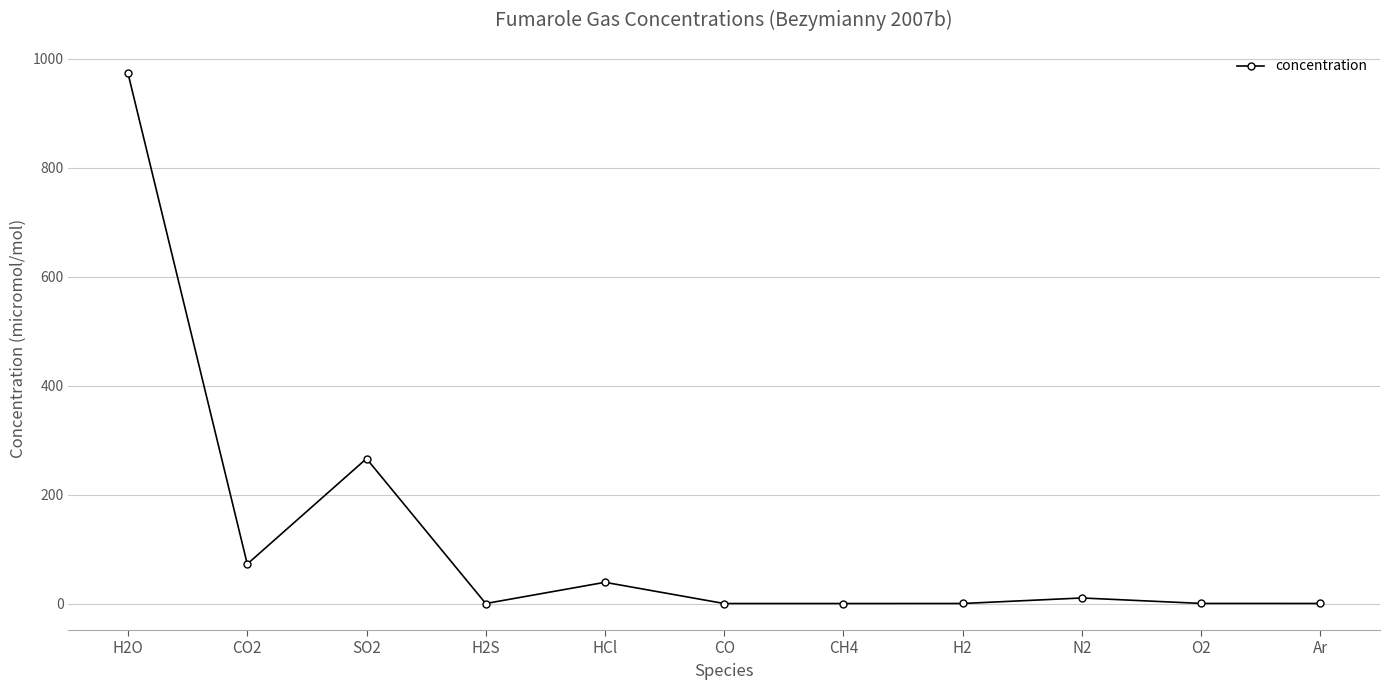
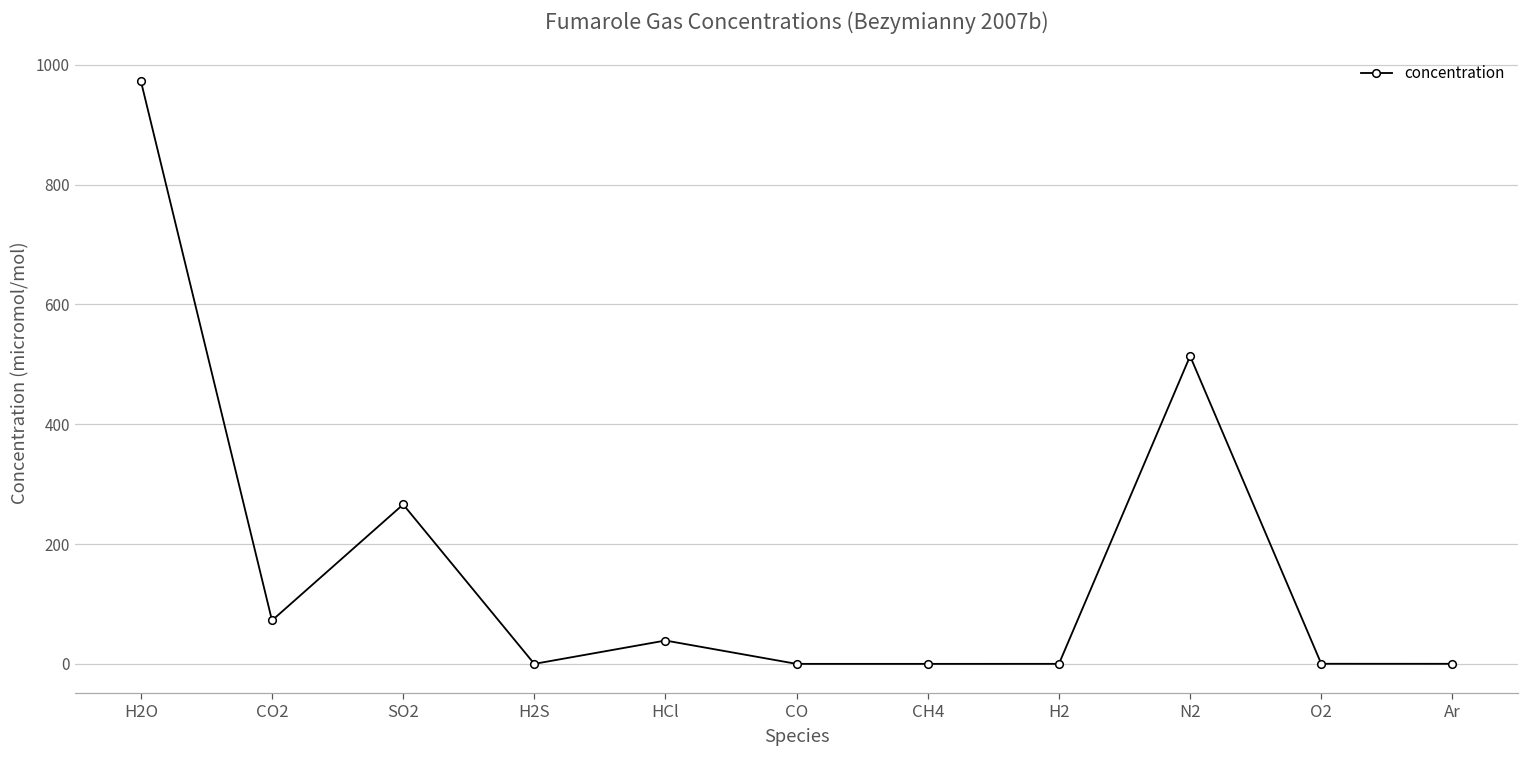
N2: 10 -> 510
